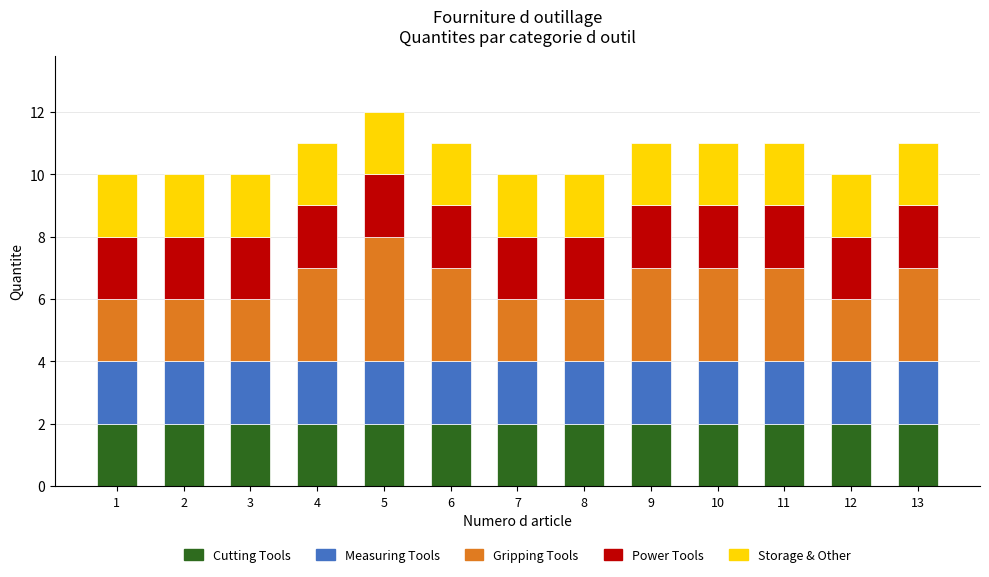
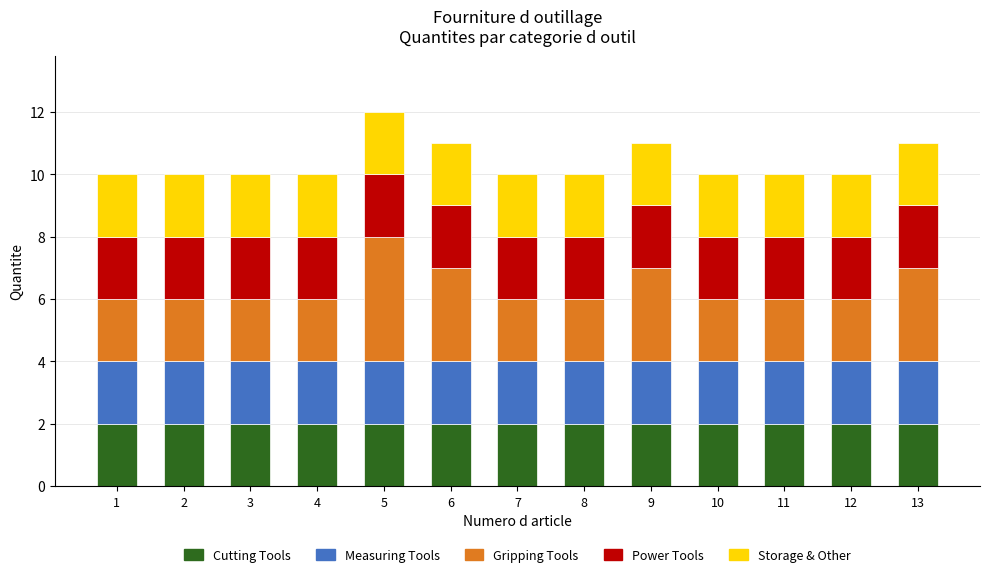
Gripping Tools, 4: 3 -> 2
Gripping Tools, 10: 3 -> 2
Gripping Tools, 11: 3 -> 2
